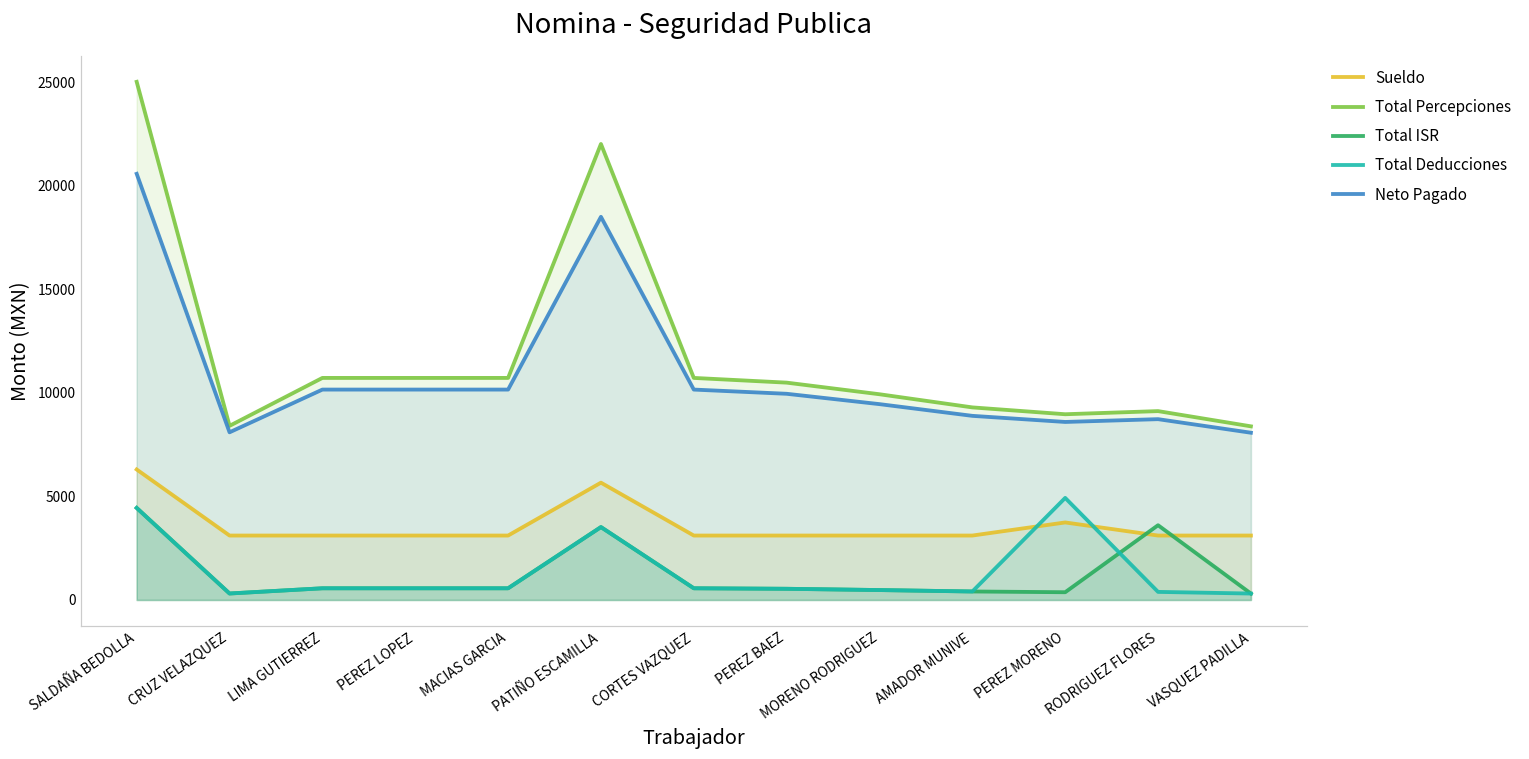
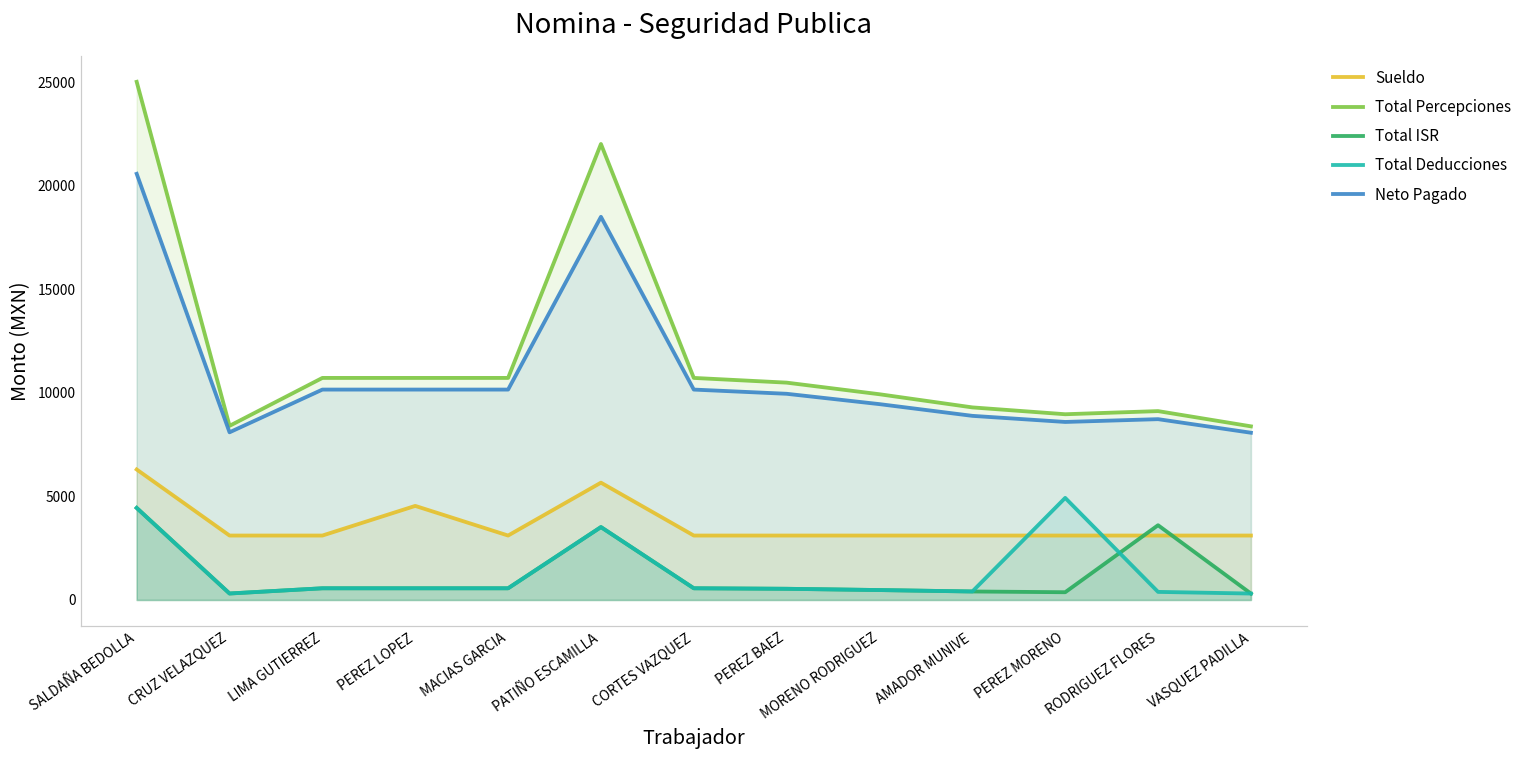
Sueldo, PEREZ LOPEZ: 3100 -> 4500
Sueldo, PEREZ MORENO: 3700 -> 3100
